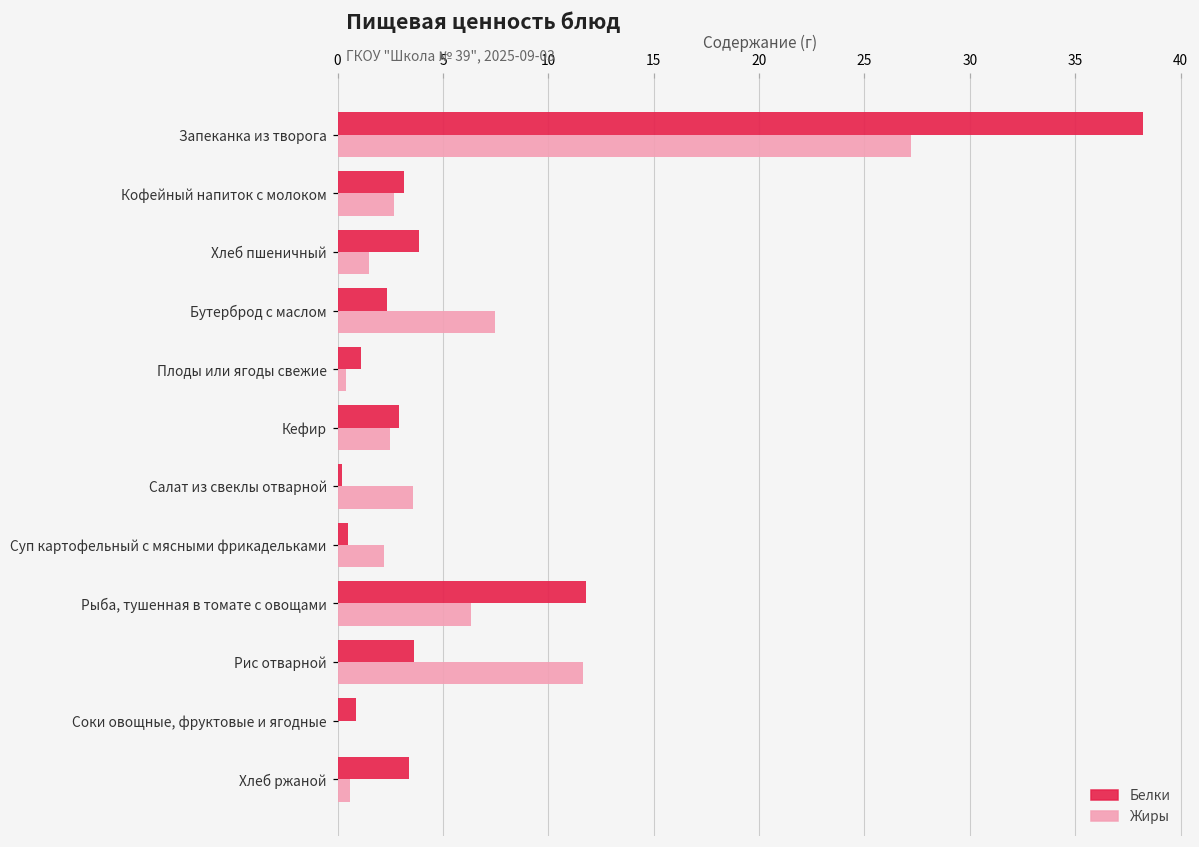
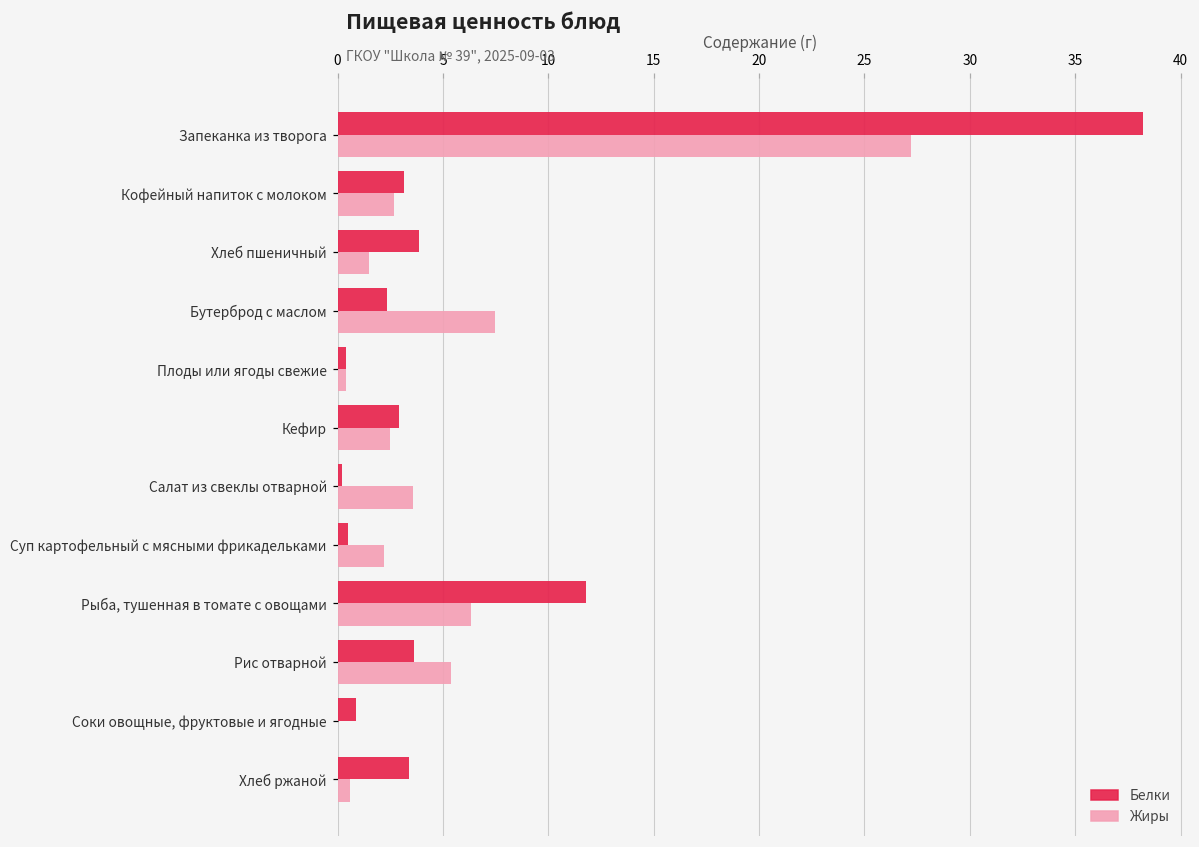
Белки, Плоды или ягоды свежие: 1.1 -> 0.4
Жиры, Рис отварной: 11.7 -> 5.4
